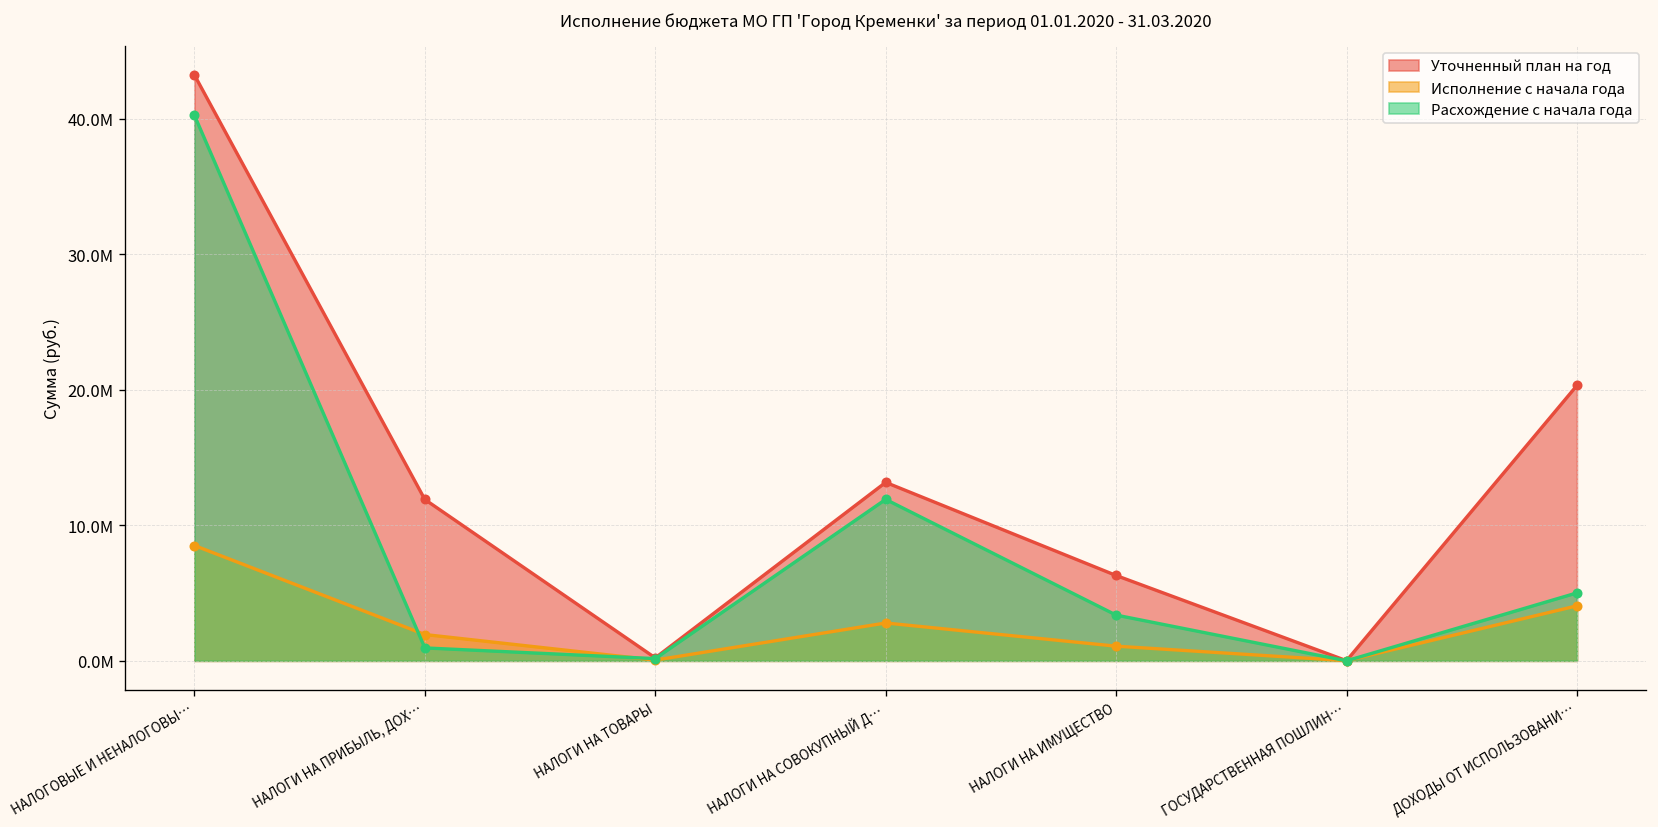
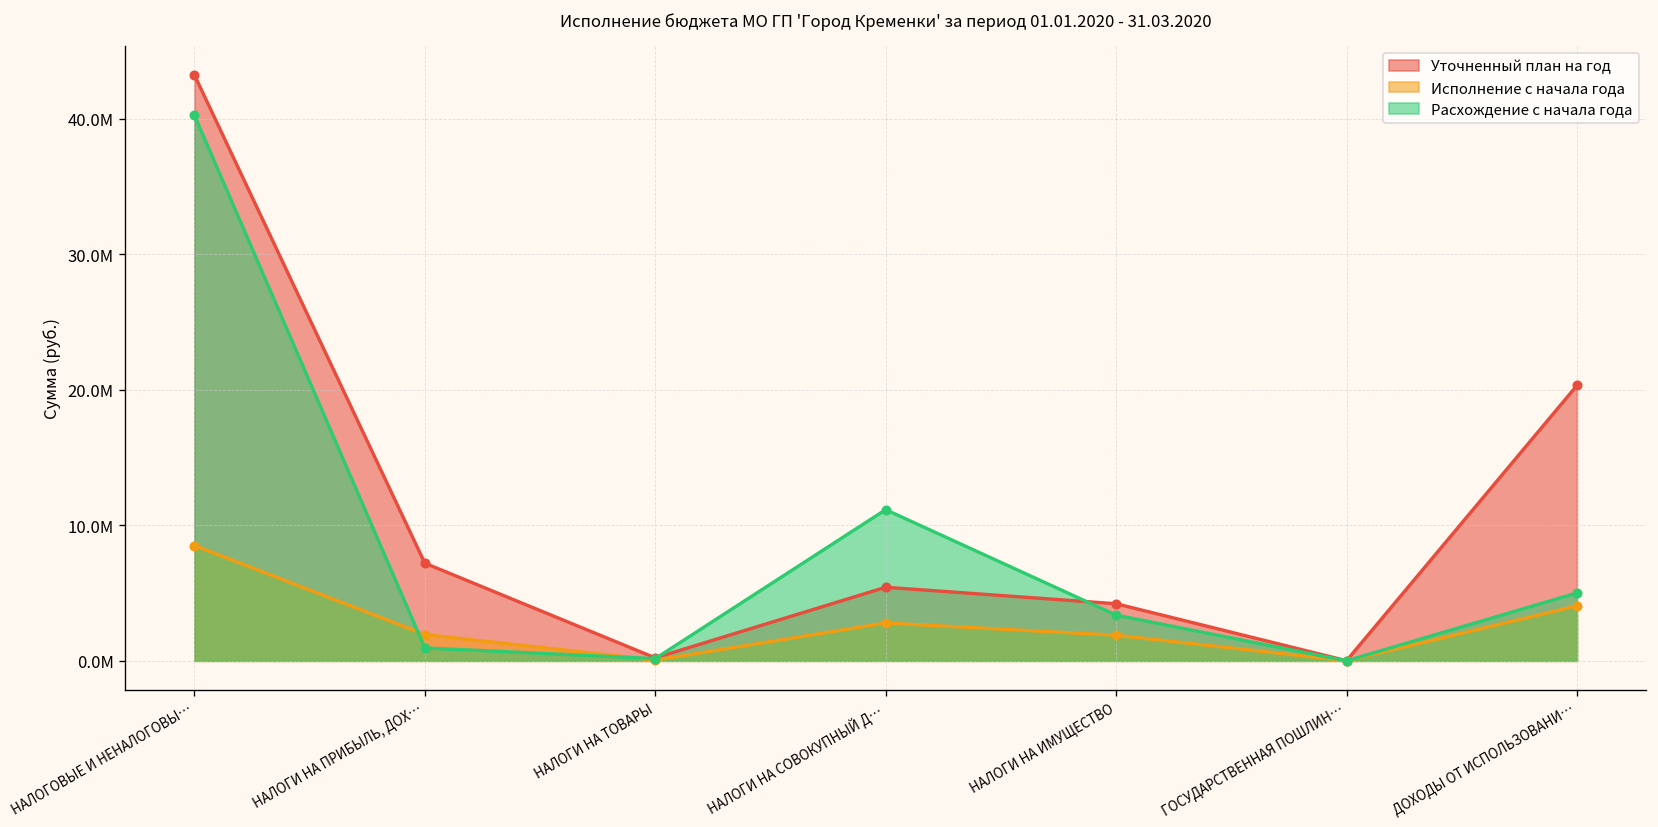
Уточненный план на год, НАЛОГИ НА ПРИБЫЛЬ, ДОХ…: 11900000 -> 7200000
Уточненный план на год, НАЛОГИ НА СОВОКУПНЫЙ Д…: 13200000 -> 5400000
Расхождение с начала года, НАЛОГИ НА СОВОКУПНЫЙ Д…: 11900000 -> 11200000
Уточненный план на год, НАЛОГИ НА ИМУЩЕСТВО: 6300000 -> 4200000
Исполнение с начала года, НАЛОГИ НА ИМУЩЕСТВО: 1100000 -> 1900000
